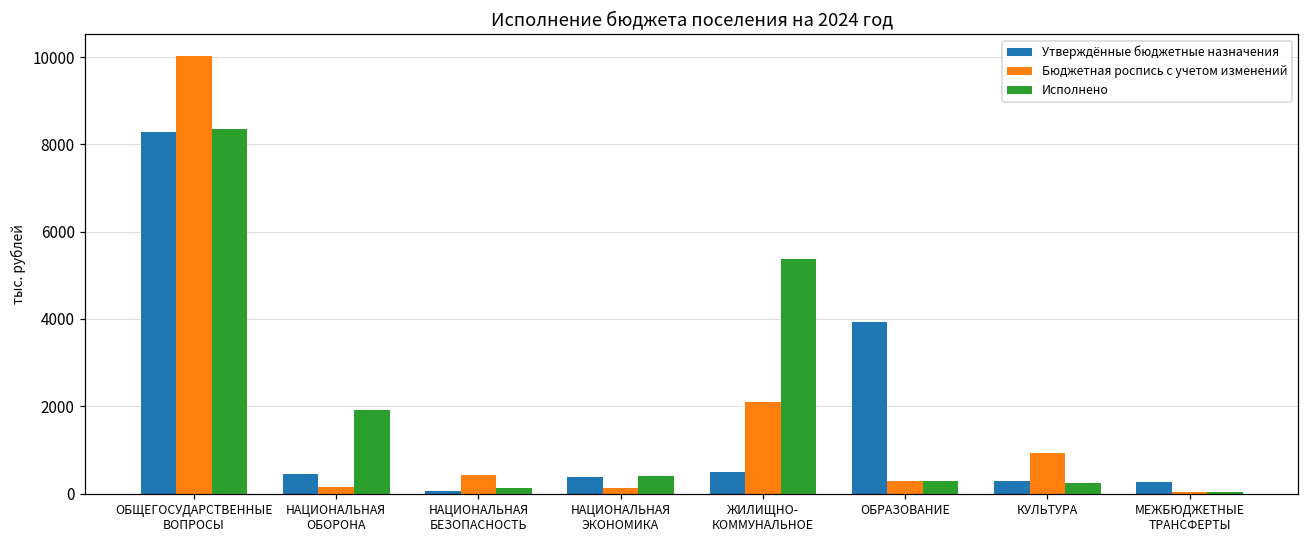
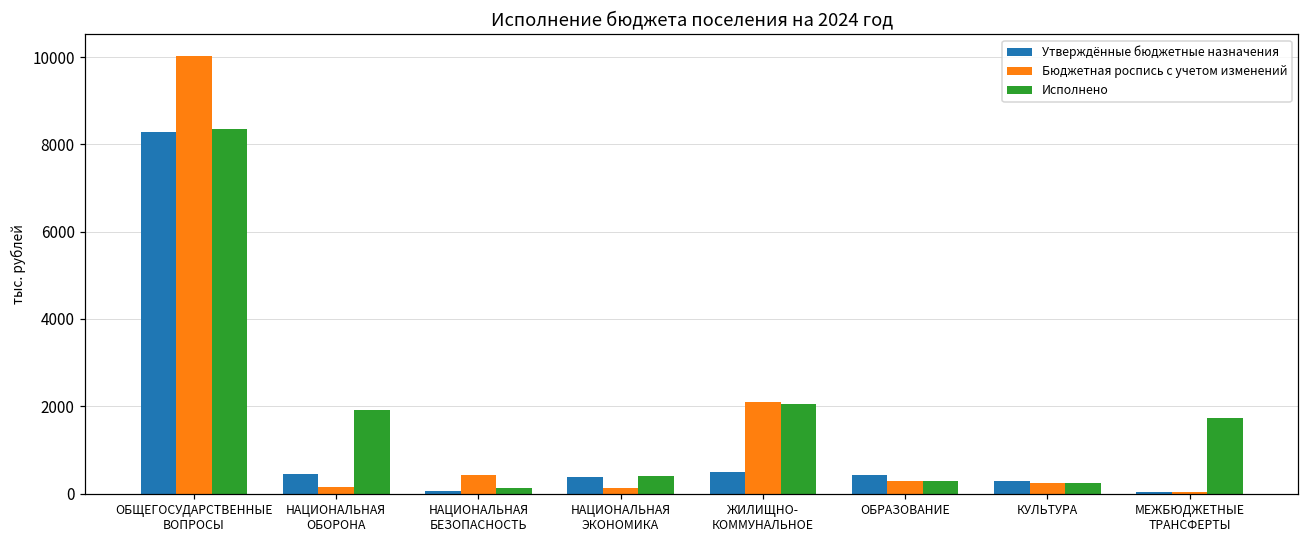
Исполнено, ЖИЛИЩНО- КОММУНАЛЬНОЕ: 5400 -> 2000
Утверждённые бюджетные назначения, ОБРАЗОВАНИЕ: 3900 -> 400
Бюджетная роспись с учетом изменений, КУЛЬТУРА: 900 -> 200
Утверждённые бюджетные назначения, МЕЖБЮДЖЕТНЫЕ ТРАНСФЕРТЫ: 300 -> 0
Исполнено, МЕЖБЮДЖЕТНЫЕ ТРАНСФЕРТЫ: 0 -> 1700
